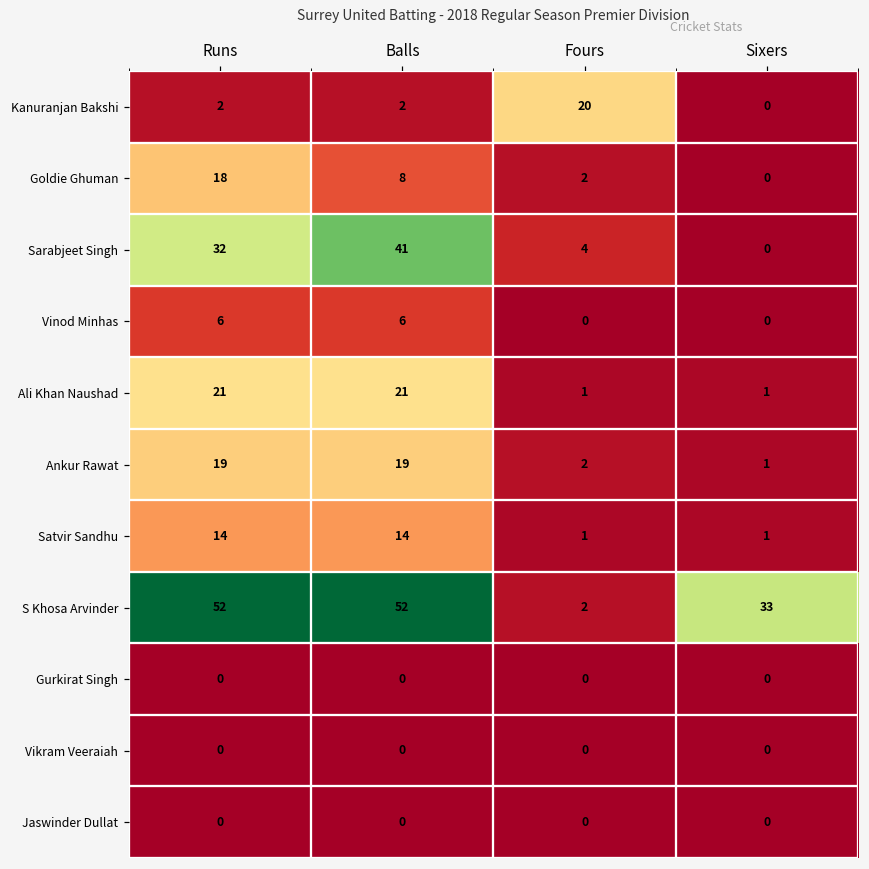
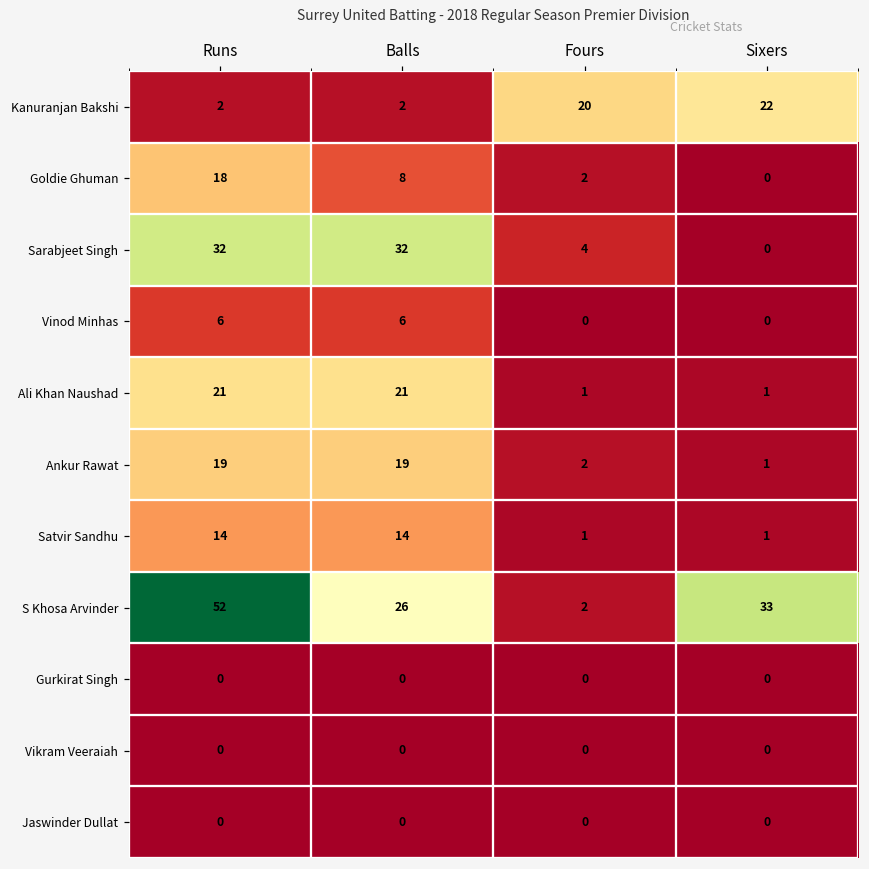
Kanuranjan Bakshi, Sixers: 0 -> 22
Sarabjeet Singh, Balls: 41 -> 32
S Khosa Arvinder, Balls: 52 -> 26
